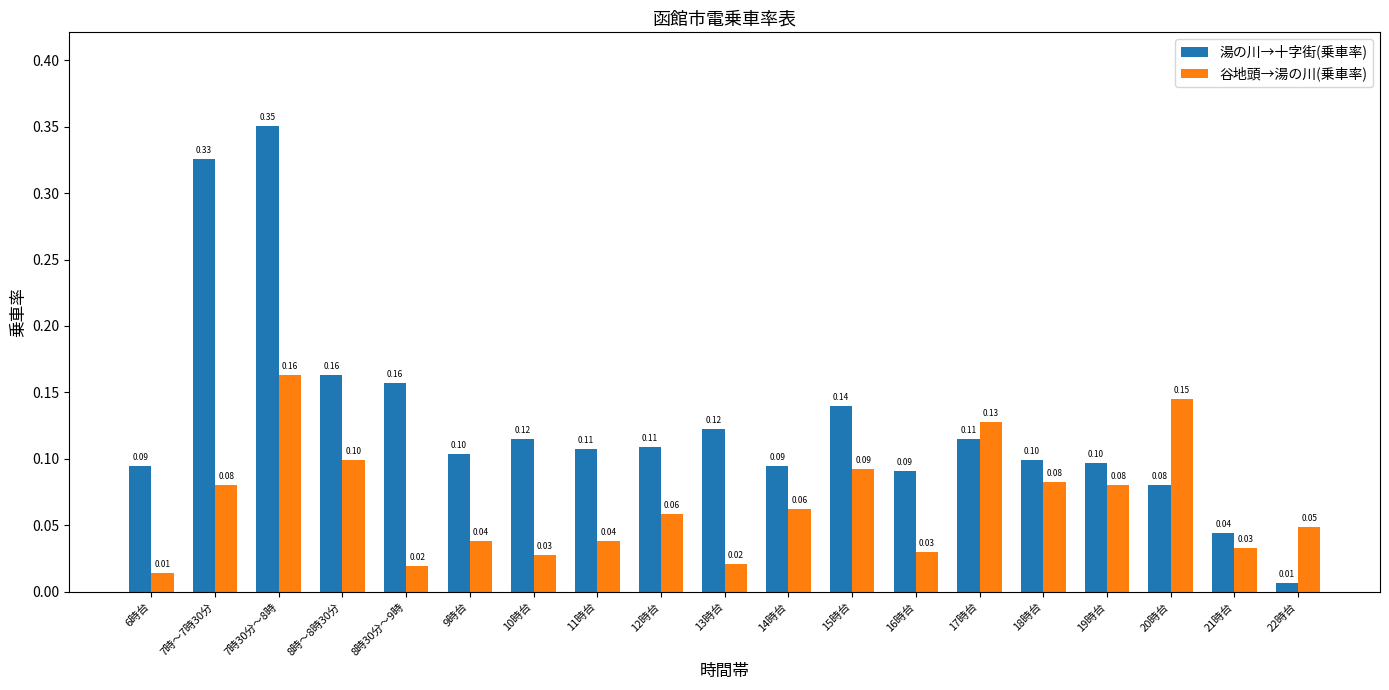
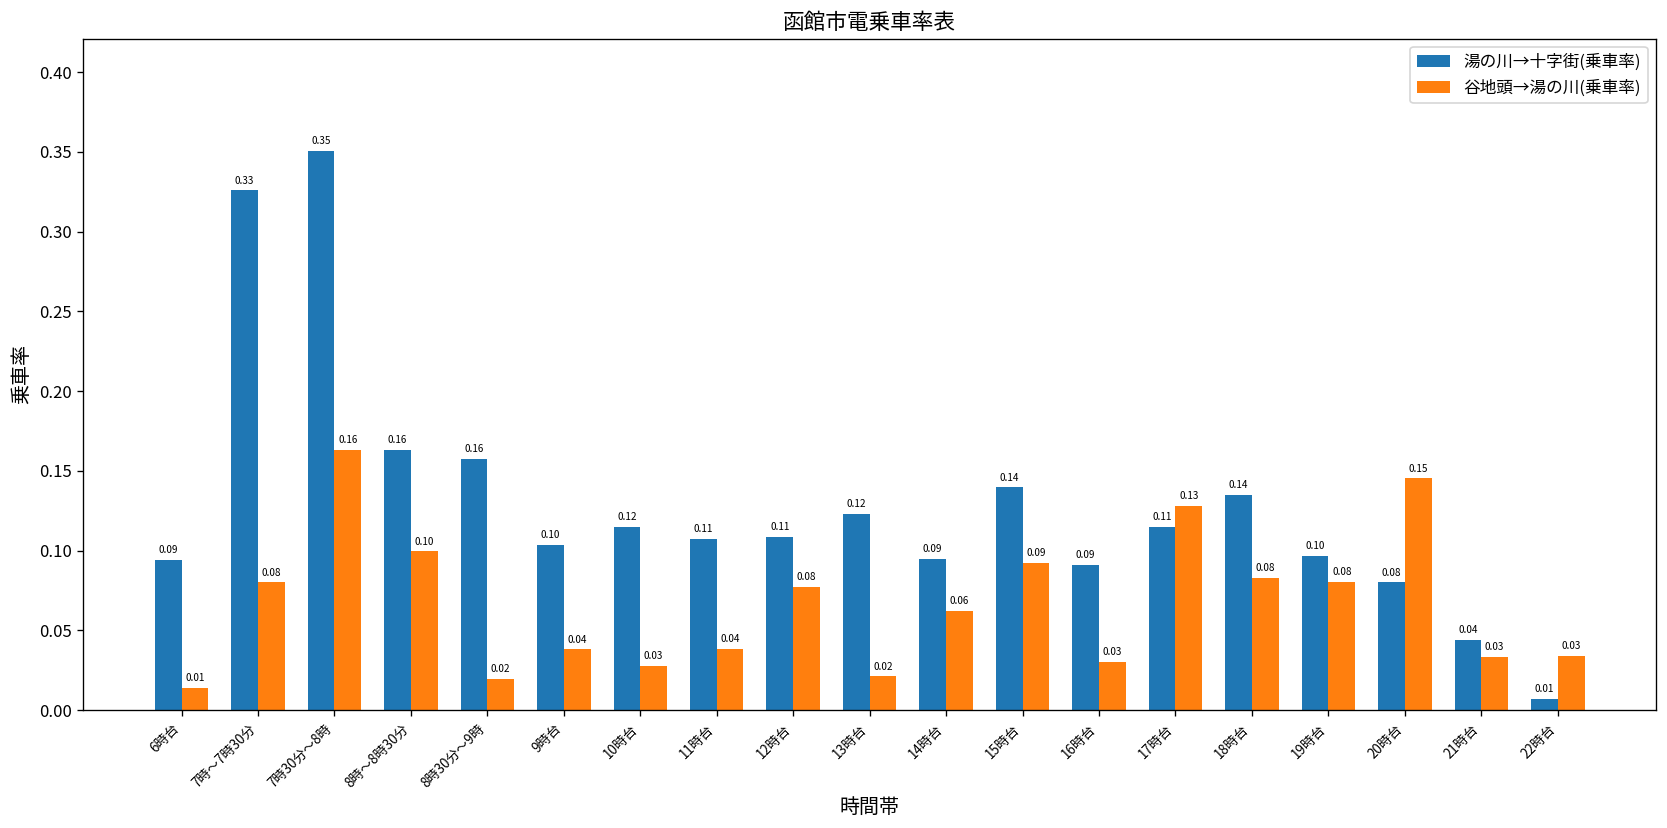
谷地頭→湯の川(乗車率), 12時台: 0.06 -> 0.08
湯の川→十字街(乗車率), 18時台: 0.10 -> 0.14
谷地頭→湯の川(乗車率), 22時台: 0.05 -> 0.03
